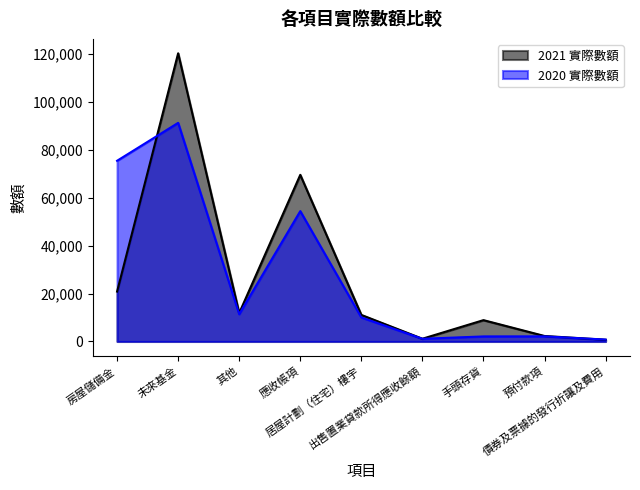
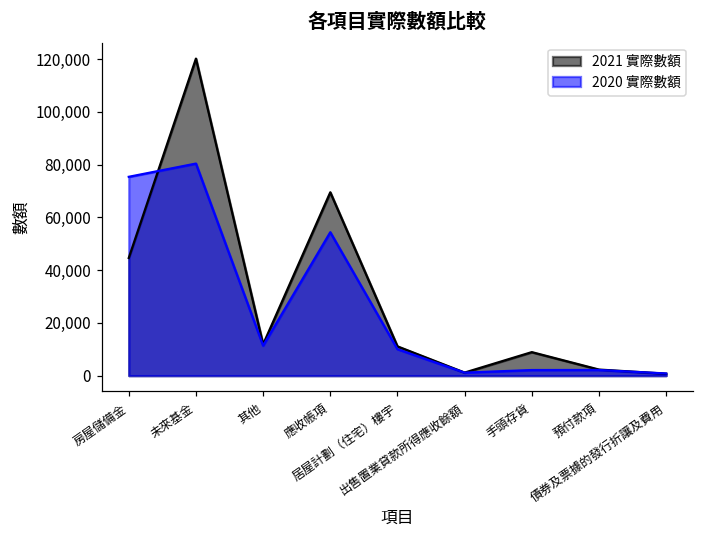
2021 實際數額, 房屋儲備金: 21,000 -> 45,000
2020 實際數額, 未來基金: 91,000 -> 80,000
